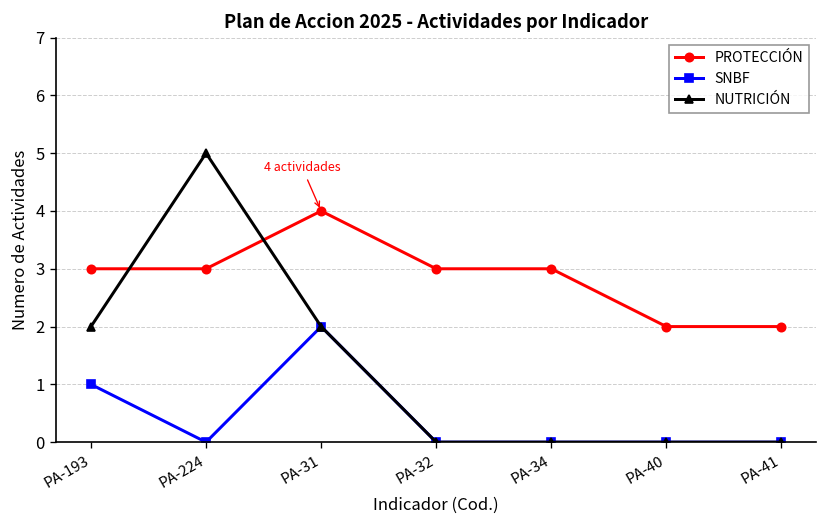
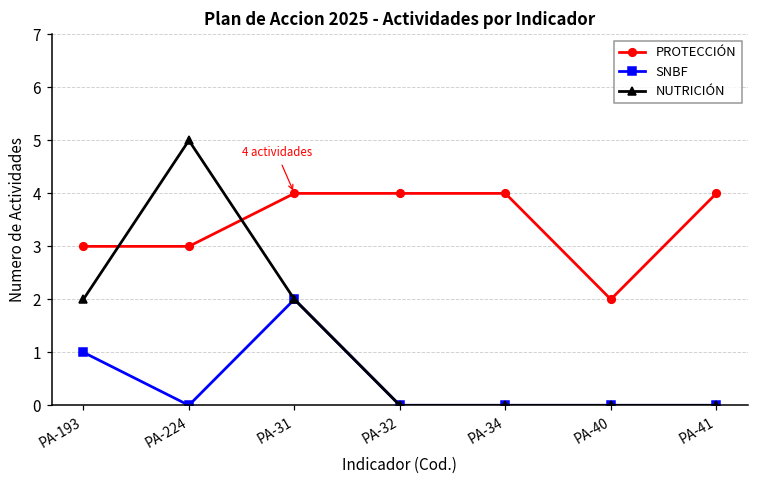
PROTECCIÓN, PA-32: 3 -> 4
PROTECCIÓN, PA-34: 3 -> 4
PROTECCIÓN, PA-41: 2 -> 4
